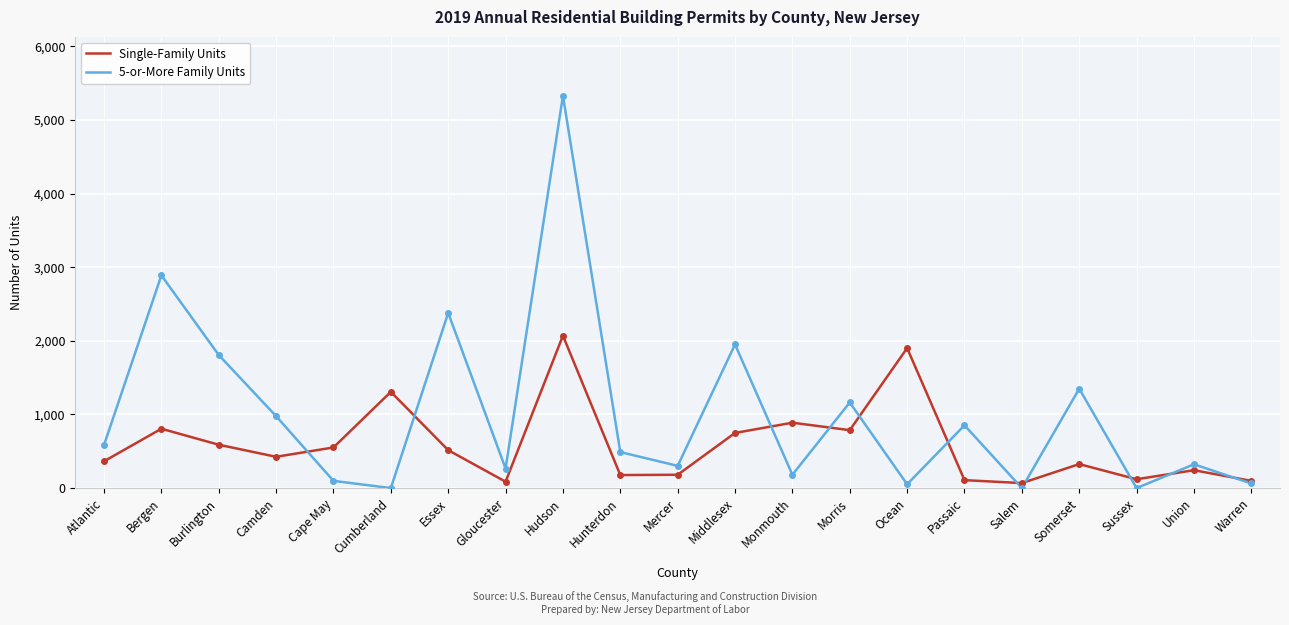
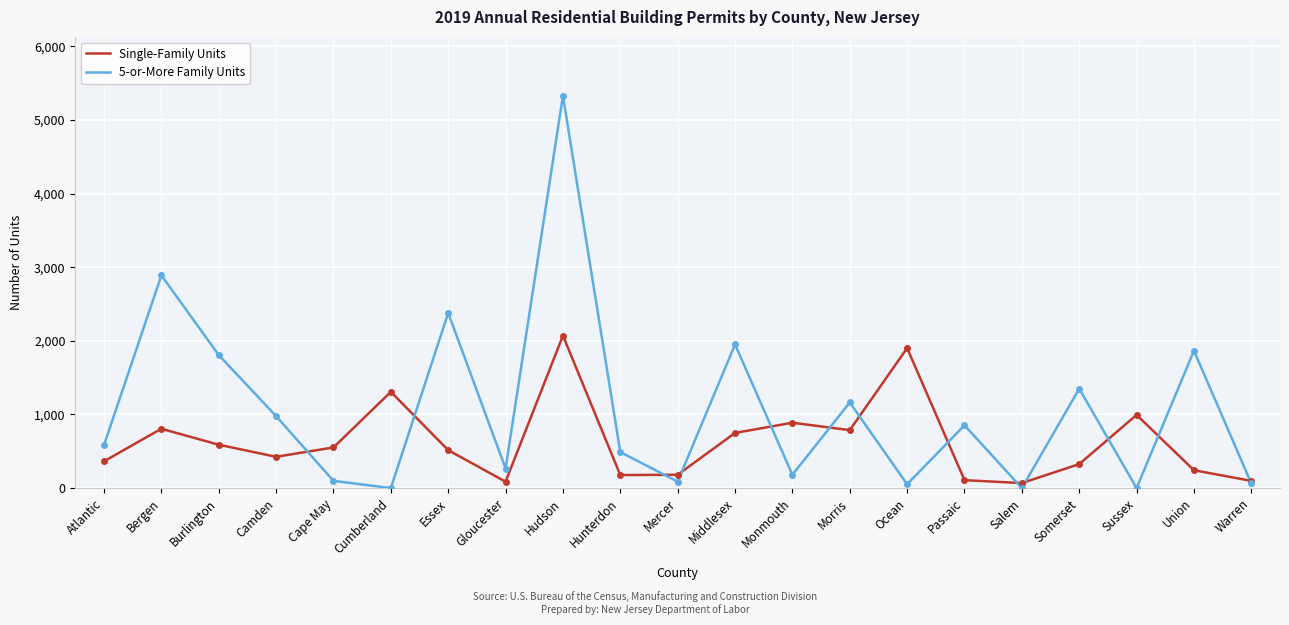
5-or-More Family Units, Mercer: 300 -> 100
Single-Family Units, Sussex: 100 -> 1,000
5-or-More Family Units, Union: 300 -> 1,900
